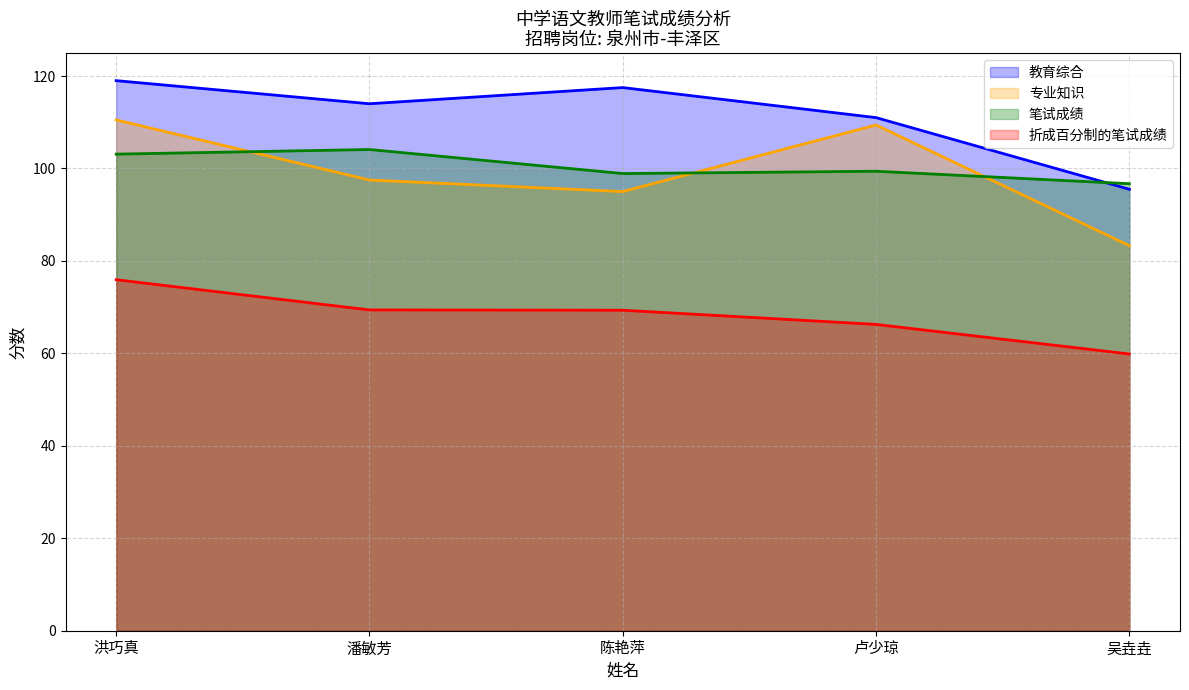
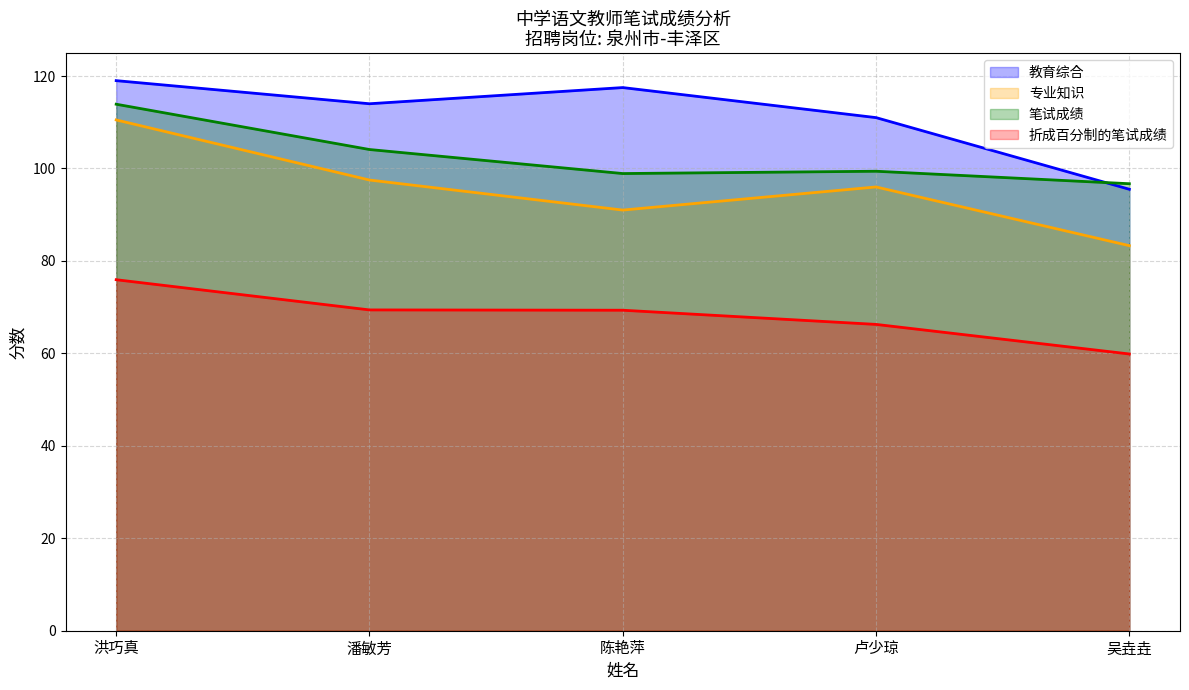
笔试成绩, 洪巧真: 103 -> 114
专业知识, 陈艳萍: 95 -> 91
专业知识, 卢少琼: 109 -> 96
